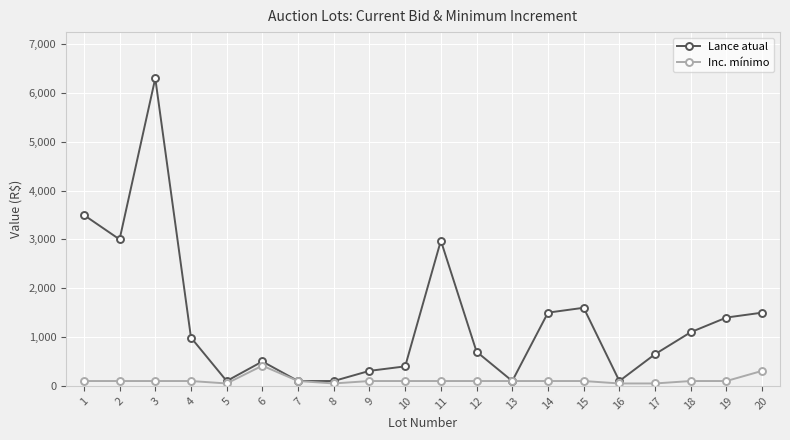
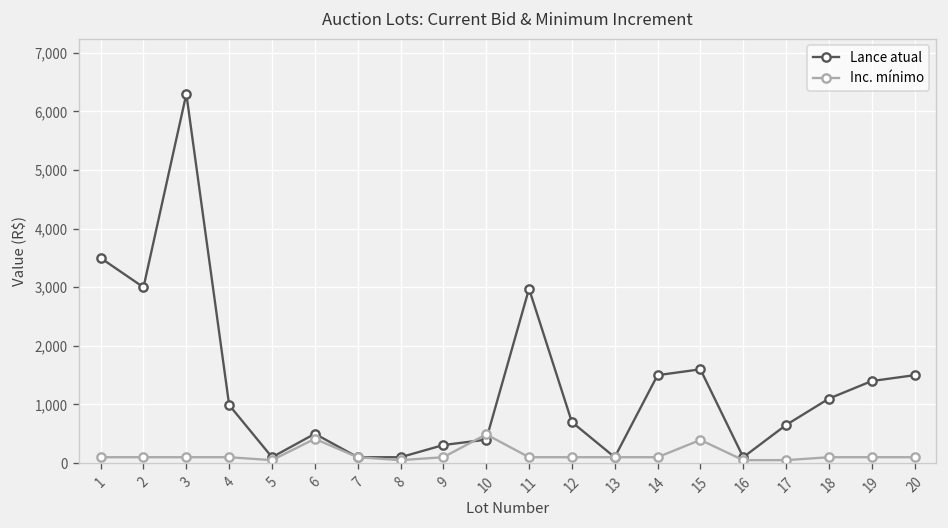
Inc. mínimo, 10: 100 -> 500
Inc. mínimo, 15: 100 -> 400
Inc. mínimo, 20: 300 -> 100
